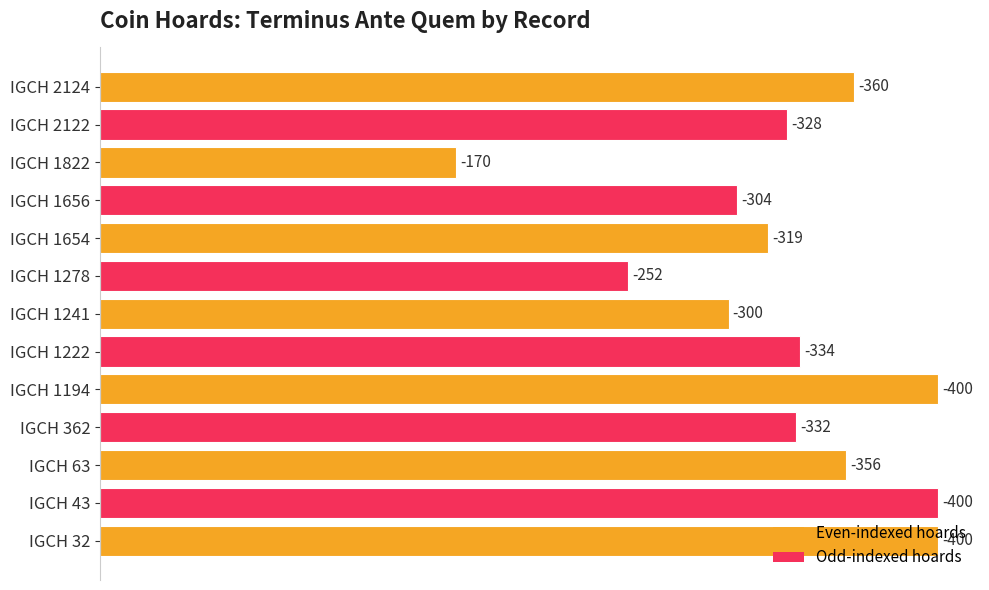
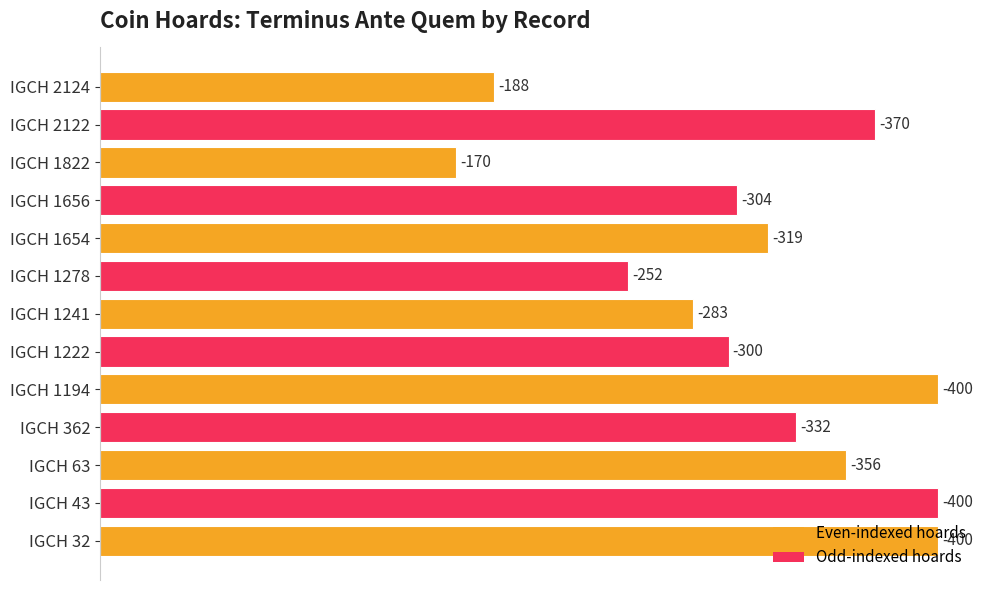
IGCH 2124: -360 -> -188
IGCH 2122: -328 -> -370
IGCH 1241: -300 -> -283
IGCH 1222: -334 -> -300
